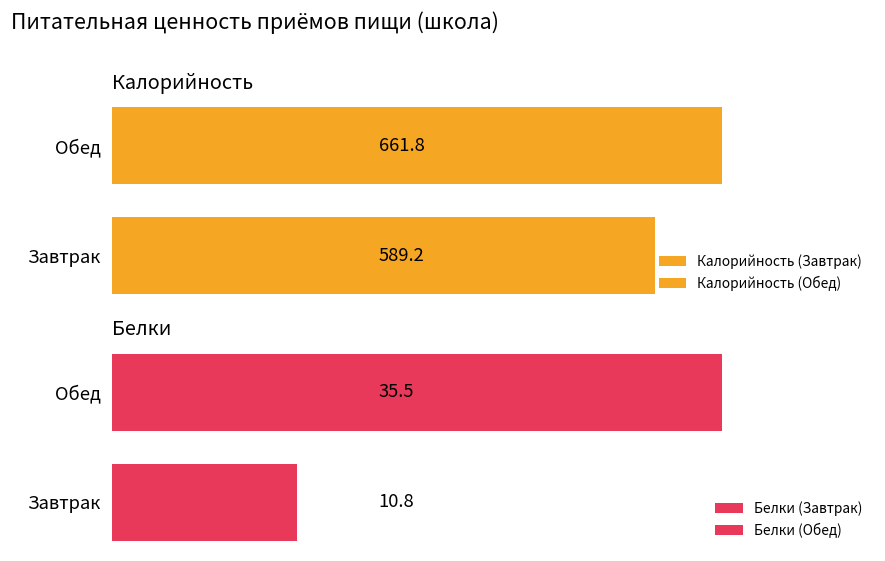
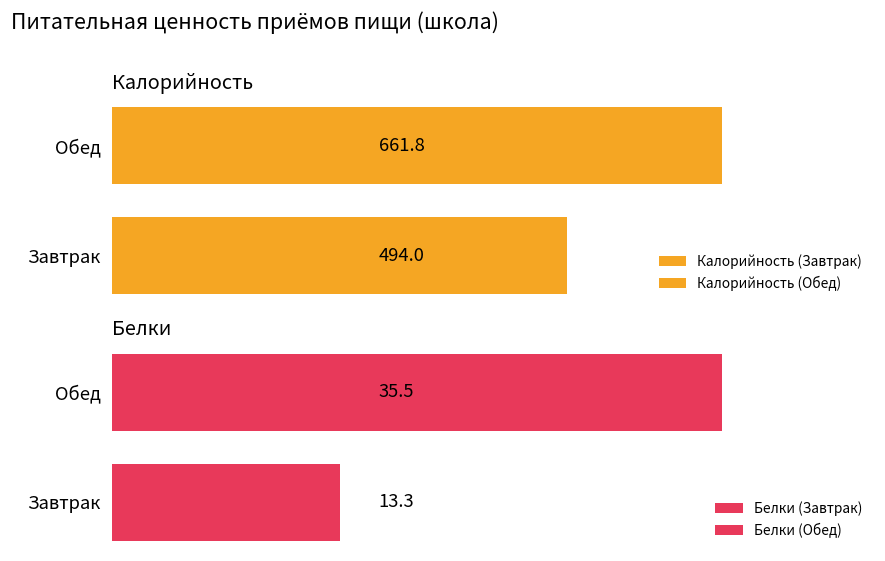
Калорийность, Завтрак: 589.2 -> 494.0
Белки, Завтрак: 10.8 -> 13.3
